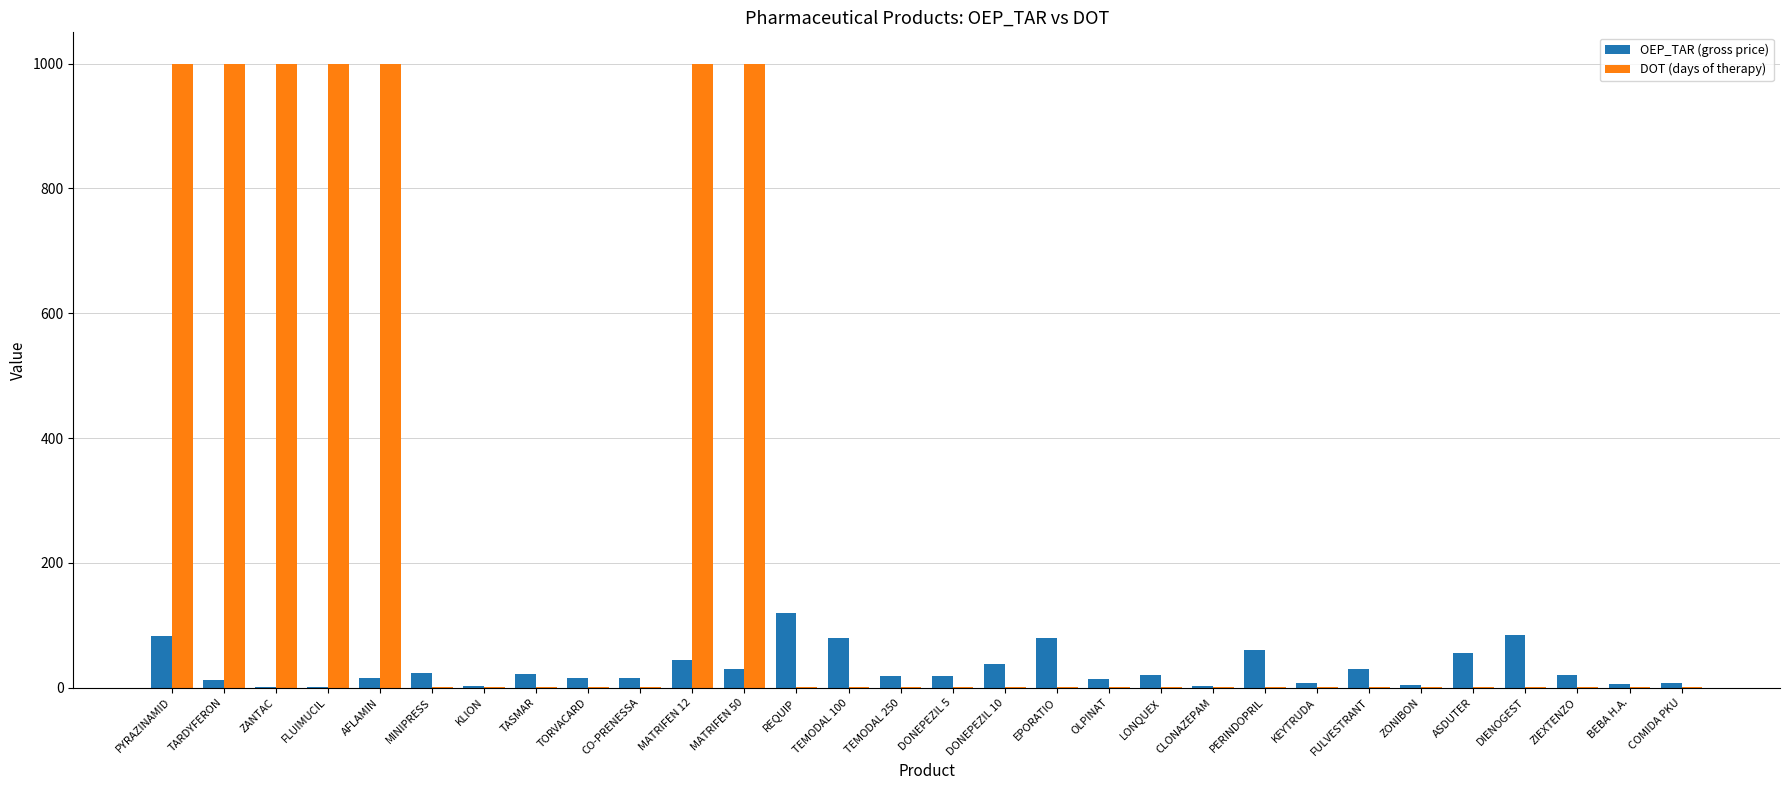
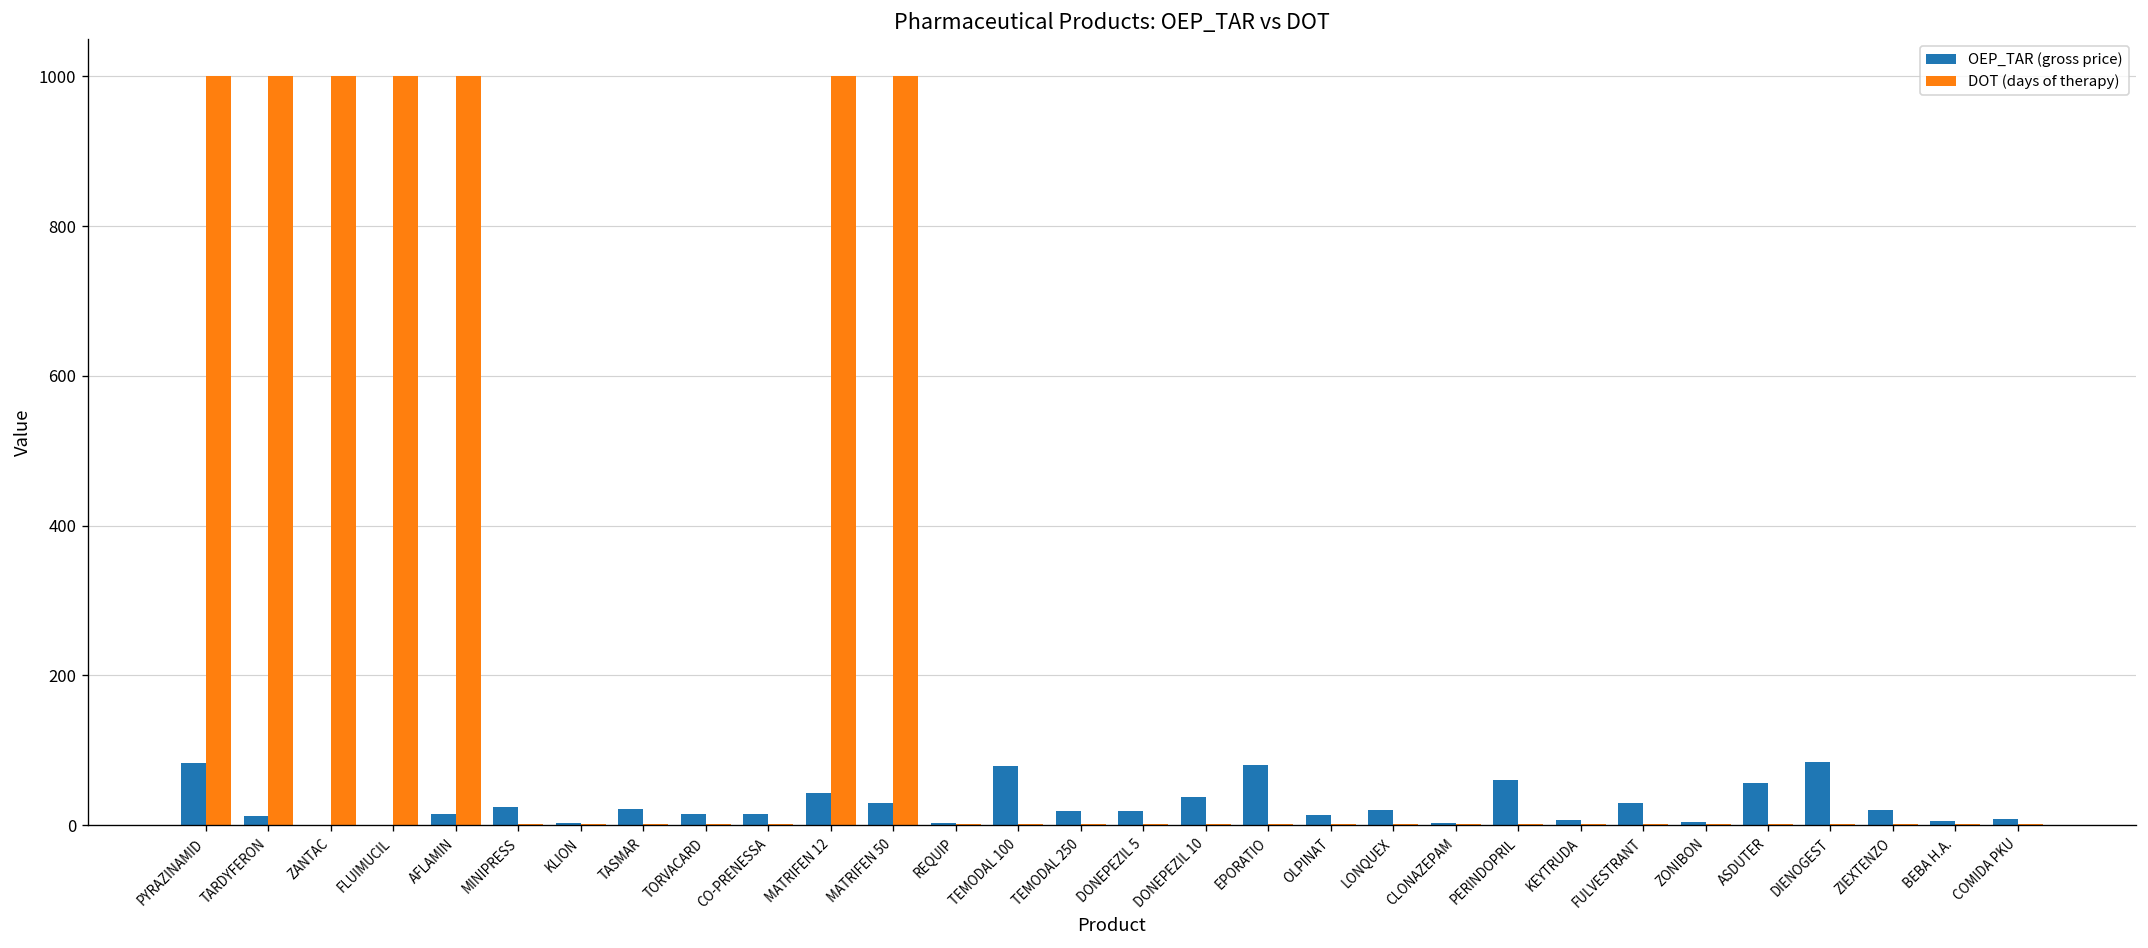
OEP_TAR (gross price), REQUIP: 120 -> 0
